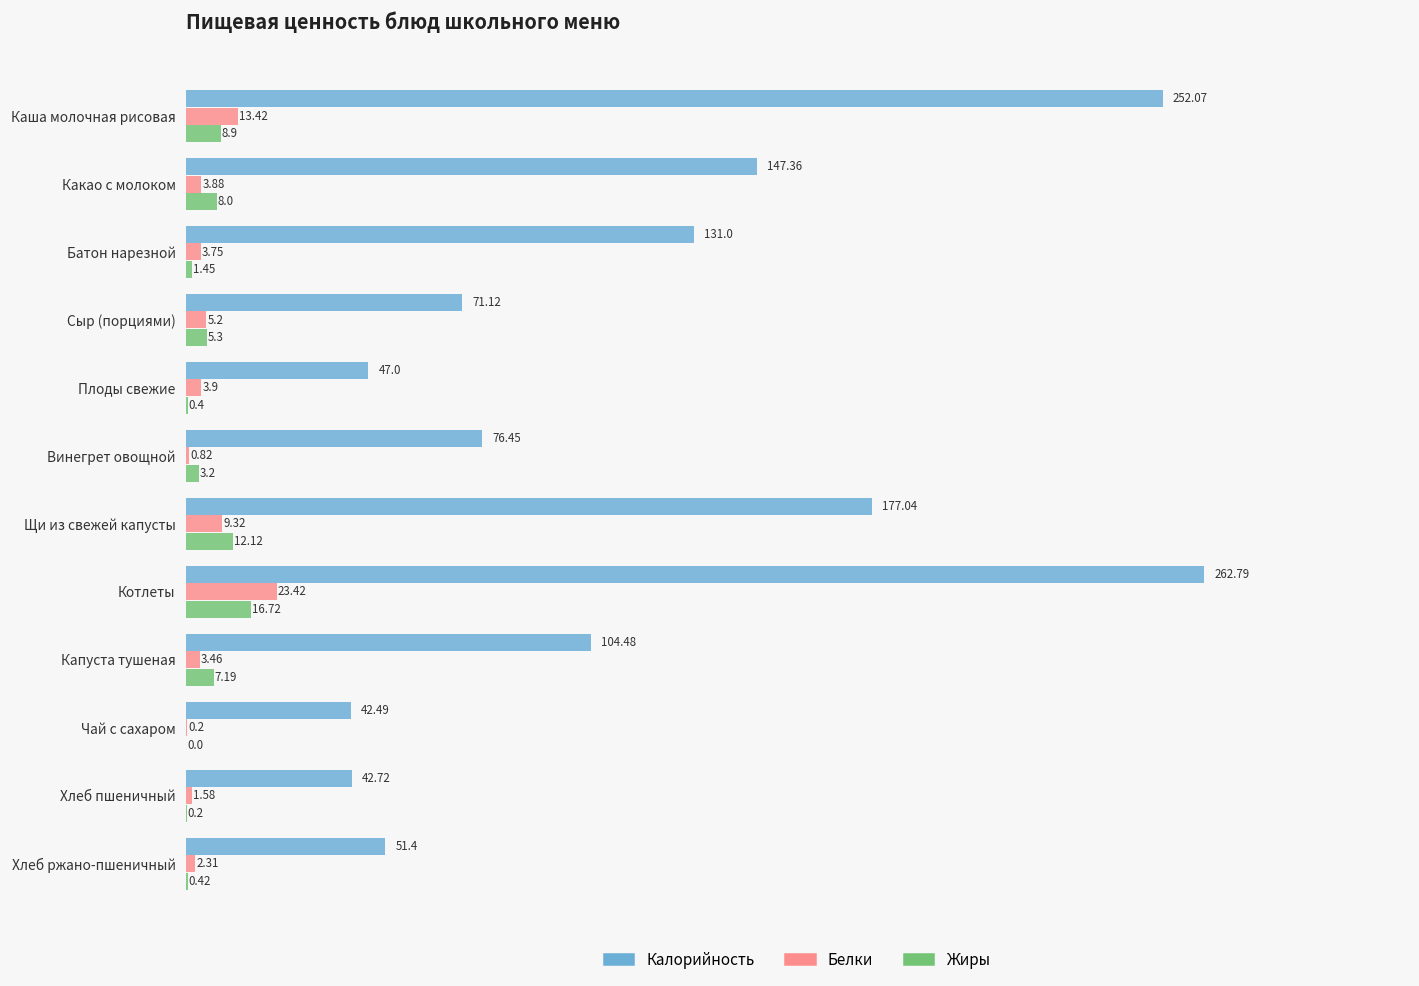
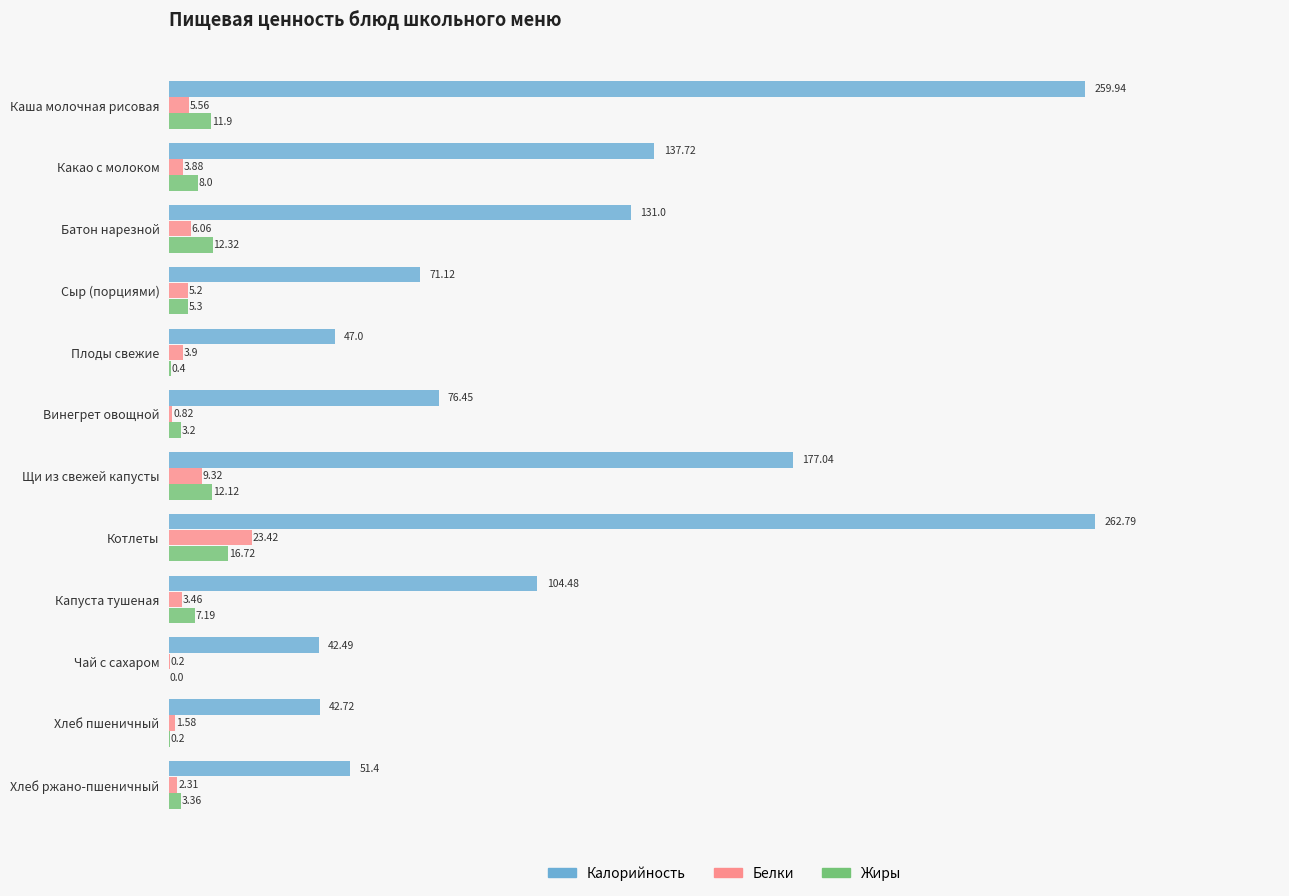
Калорийность, Каша молочная рисовая: 252.07 -> 259.94
Белки, Каша молочная рисовая: 13.42 -> 5.56
Жиры, Каша молочная рисовая: 8.9 -> 11.9
Калорийность, Какао с молоком: 147.36 -> 137.72
Белки, Батон нарезной: 3.75 -> 6.06
Жиры, Батон нарезной: 1.45 -> 12.32
Жиры, Хлеб ржано-пшеничный: 0.42 -> 3.36
